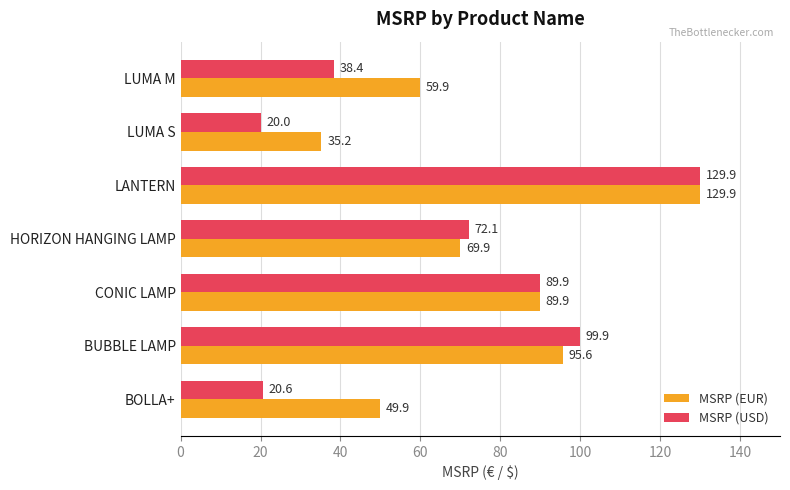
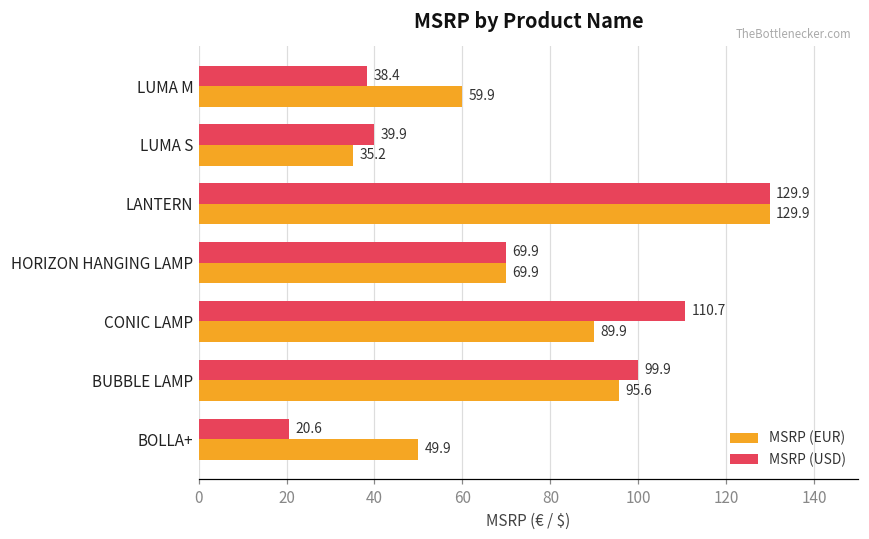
MSRP (USD), LUMA S: 20.0 -> 39.9
MSRP (USD), HORIZON HANGING LAMP: 72.1 -> 69.9
MSRP (USD), CONIC LAMP: 89.9 -> 110.7
